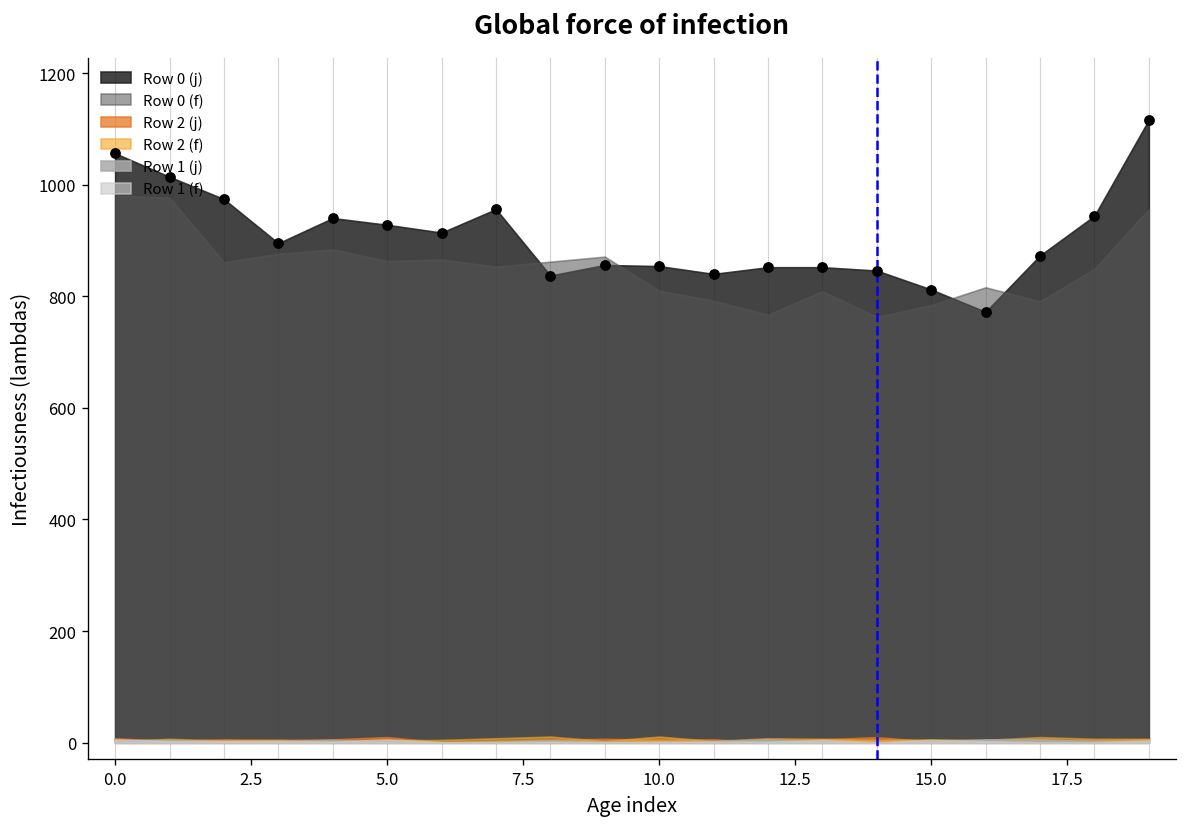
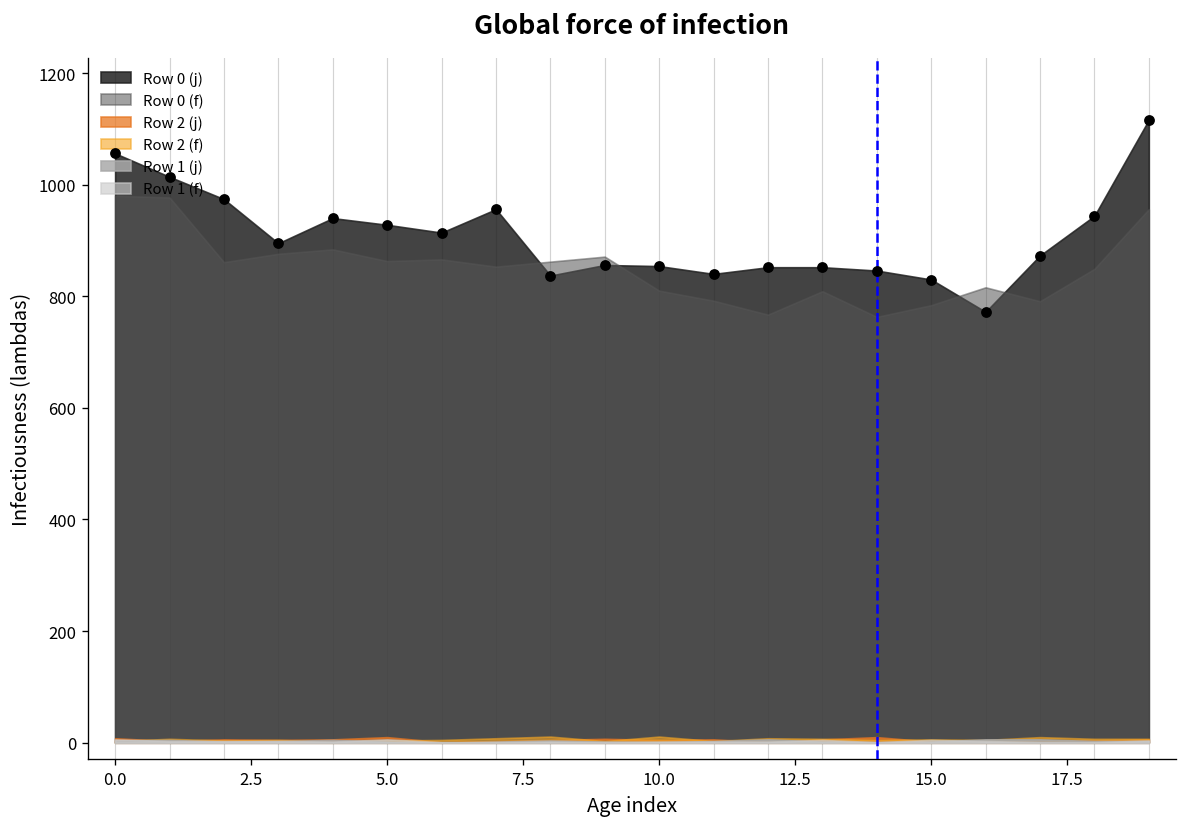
Row 0 (j), 15.0: 810 -> 830
